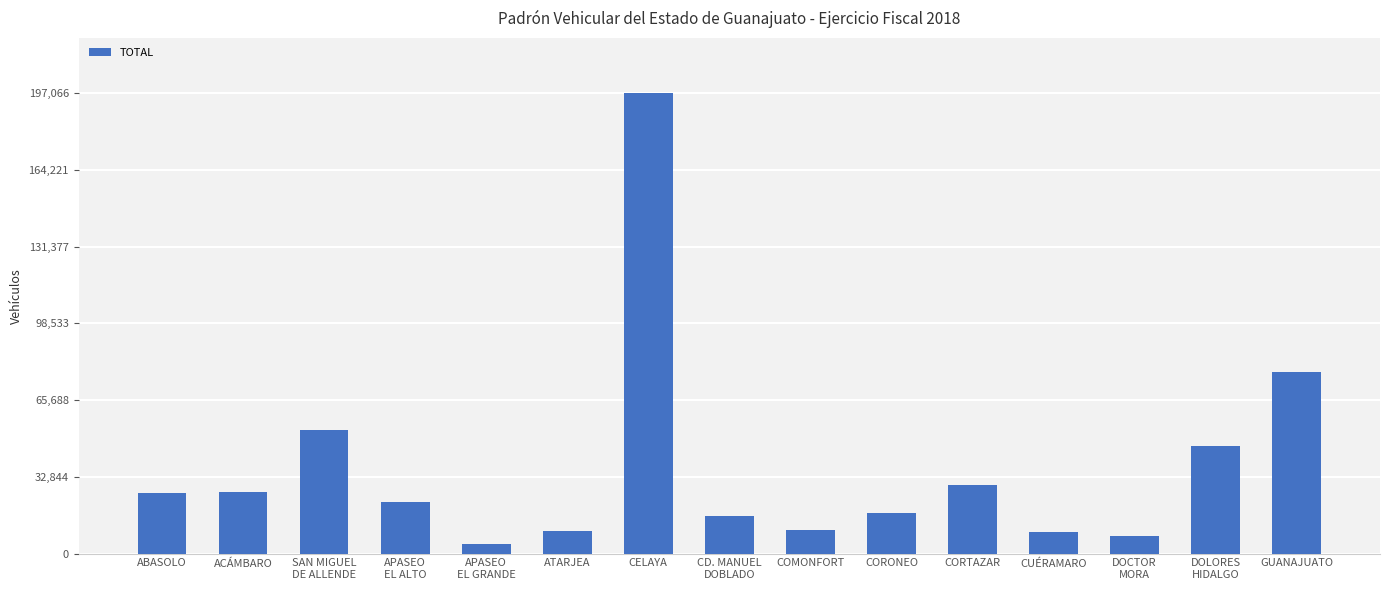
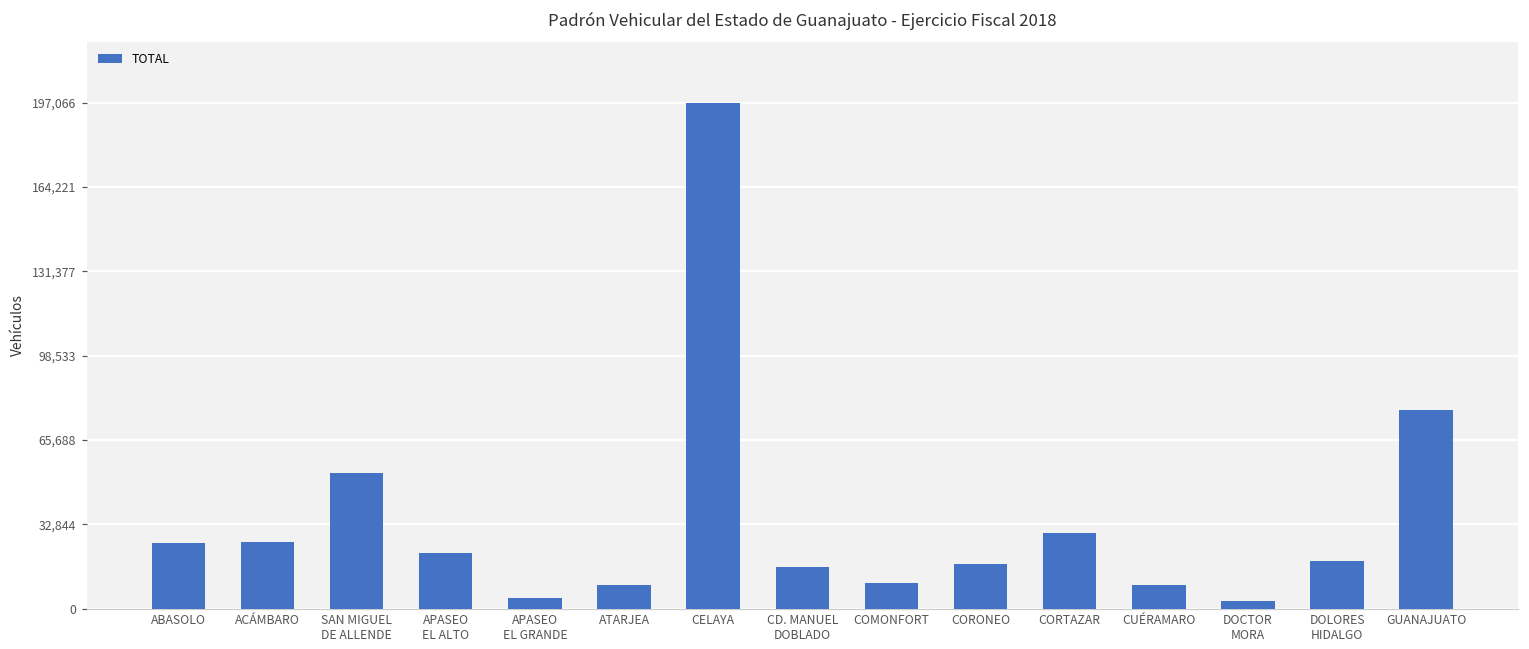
DOCTOR MORA: 8,000 -> 3,000
DOLORES HIDALGO: 46,000 -> 18,000
